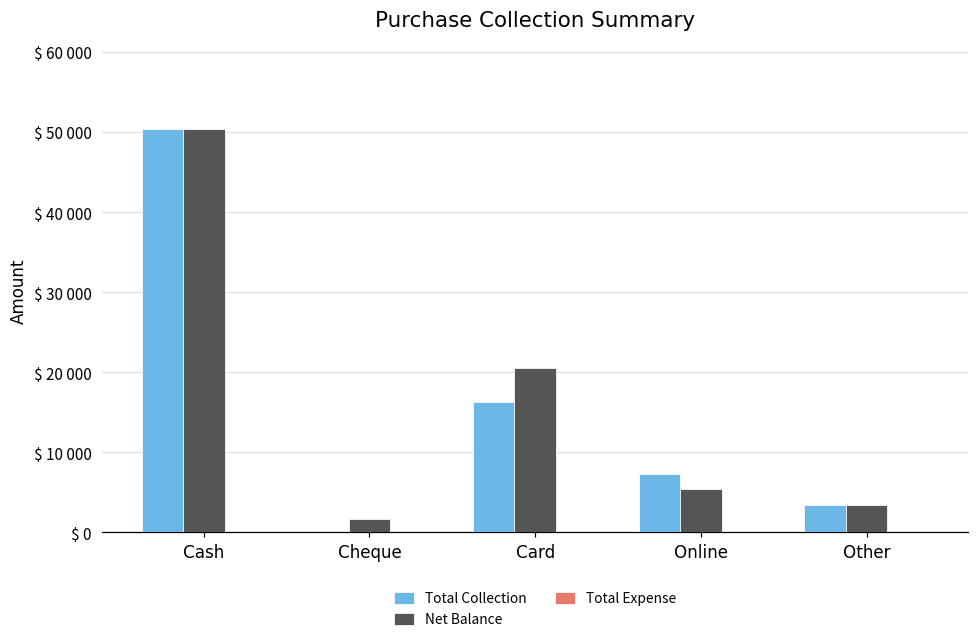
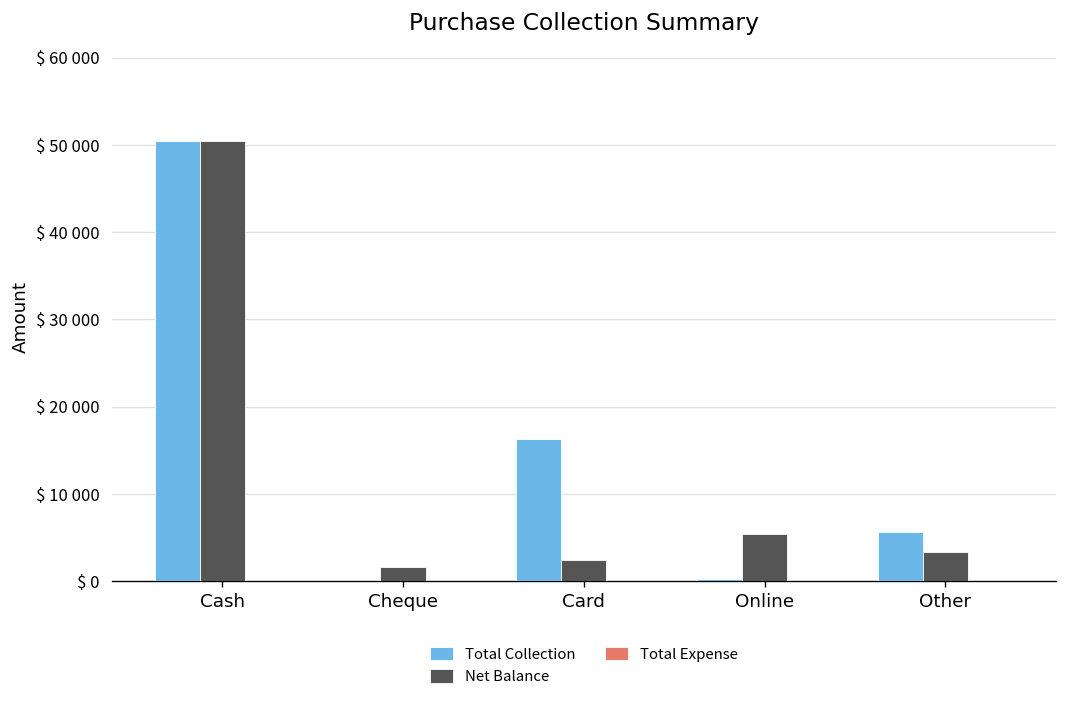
Net Balance, Card: $ 21000 -> $ 2000
Total Collection, Online: $ 7000 -> $ 0
Total Collection, Other: $ 3000 -> $ 6000
